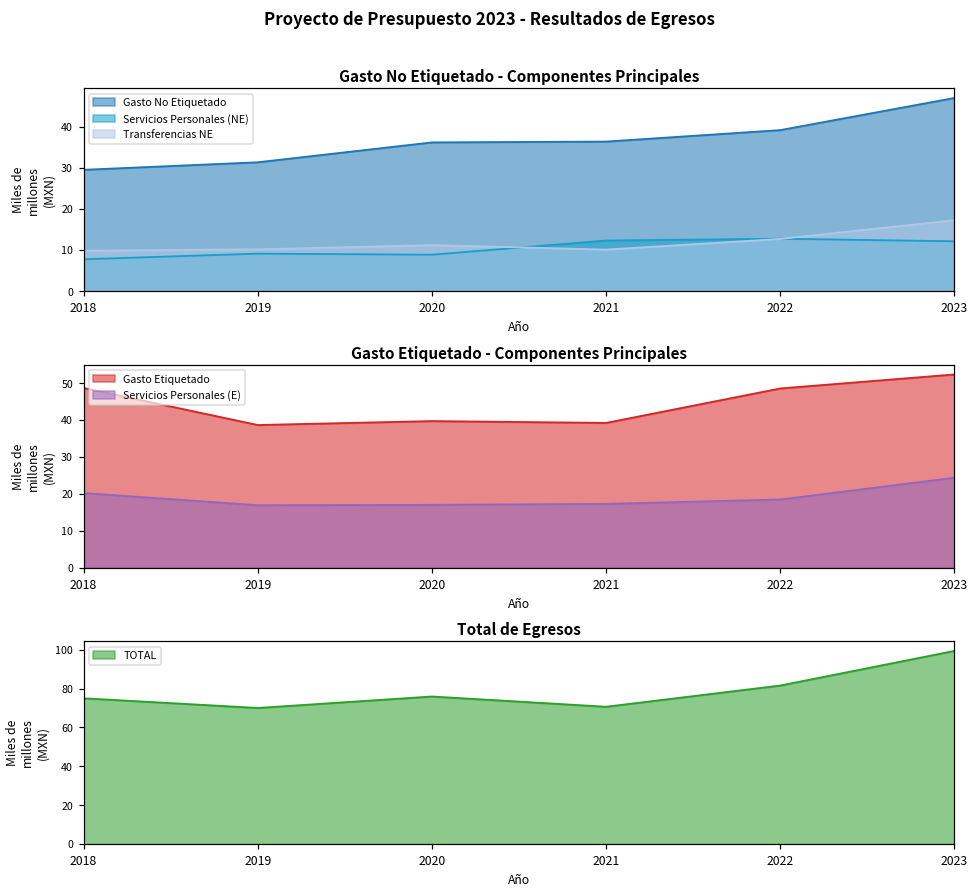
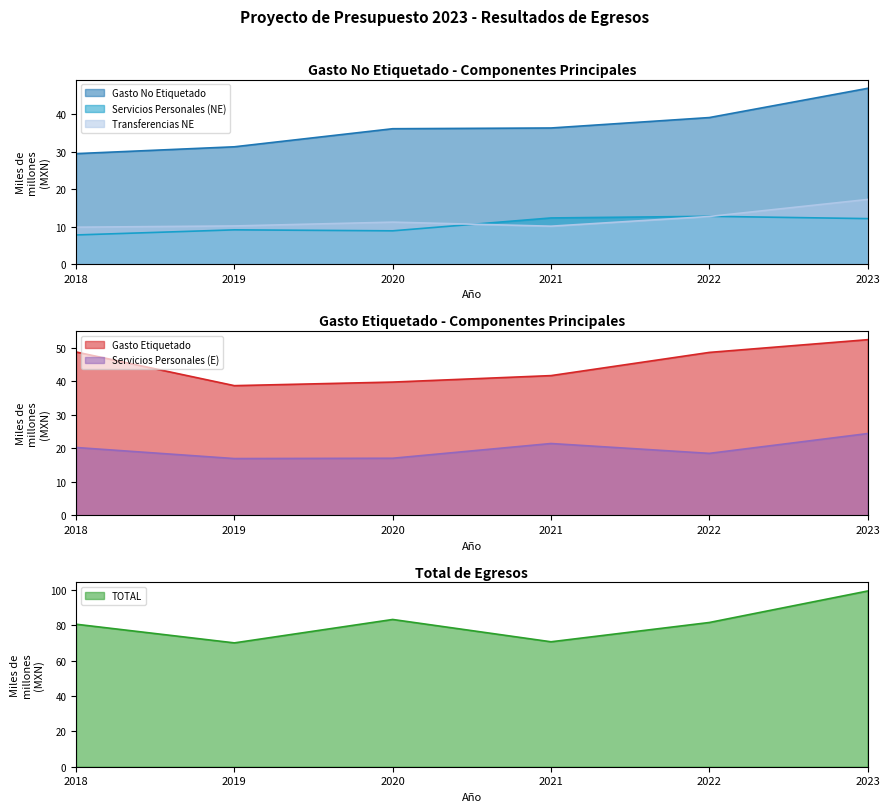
Gasto Etiquetado - Componentes Principales, Gasto Etiquetado, 2021: 39 -> 42
Gasto Etiquetado - Componentes Principales, Servicios Personales (E), 2021: 17 -> 21
Total de Egresos, 2018: 75 -> 81
Total de Egresos, 2020: 76 -> 83
